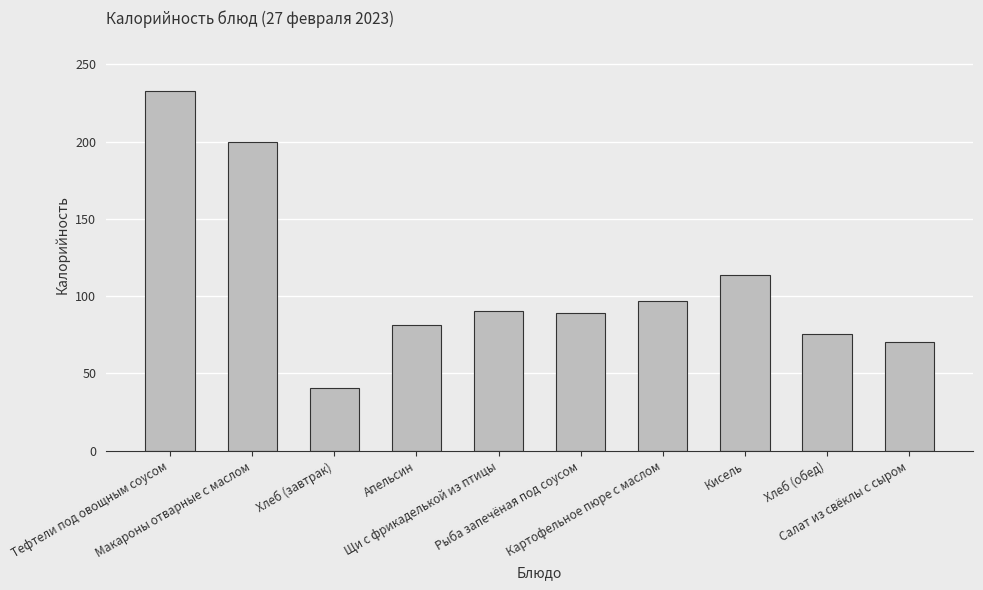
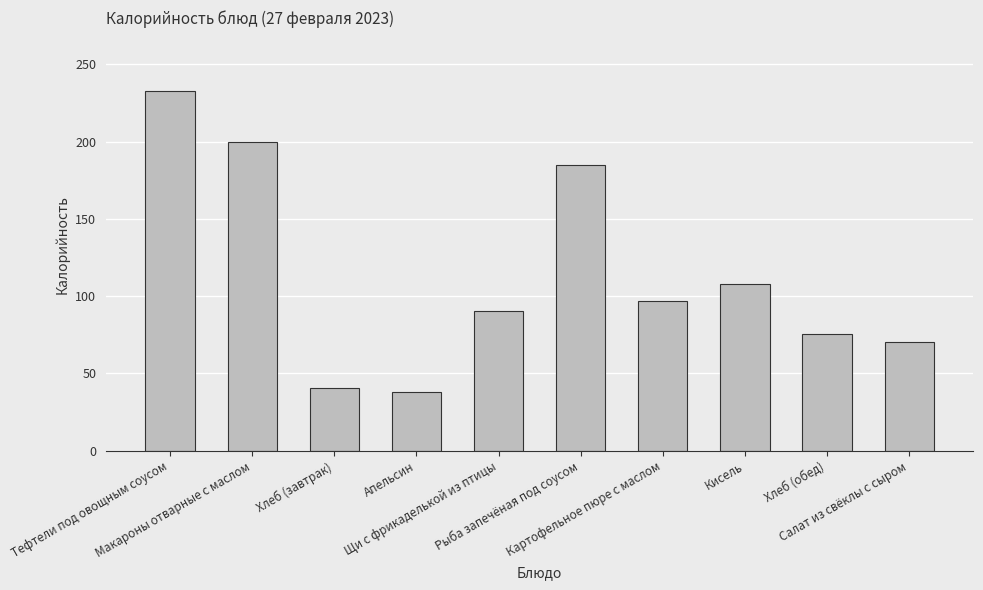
Апельсин: 81 -> 38
Рыба запечёная под соусом: 89 -> 185
Кисель: 114 -> 108
